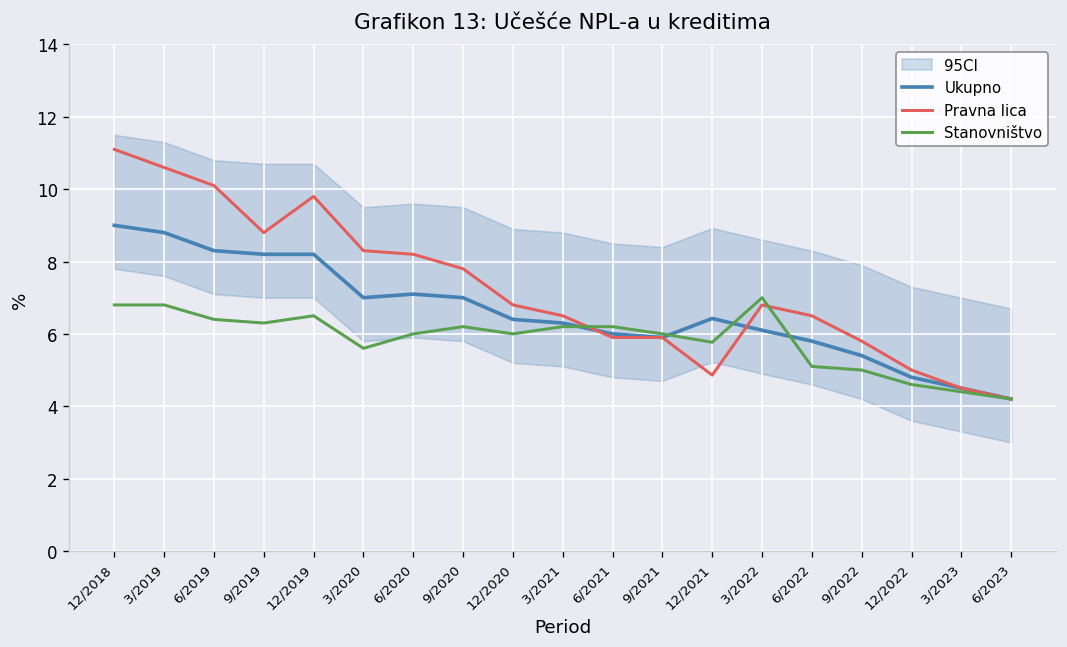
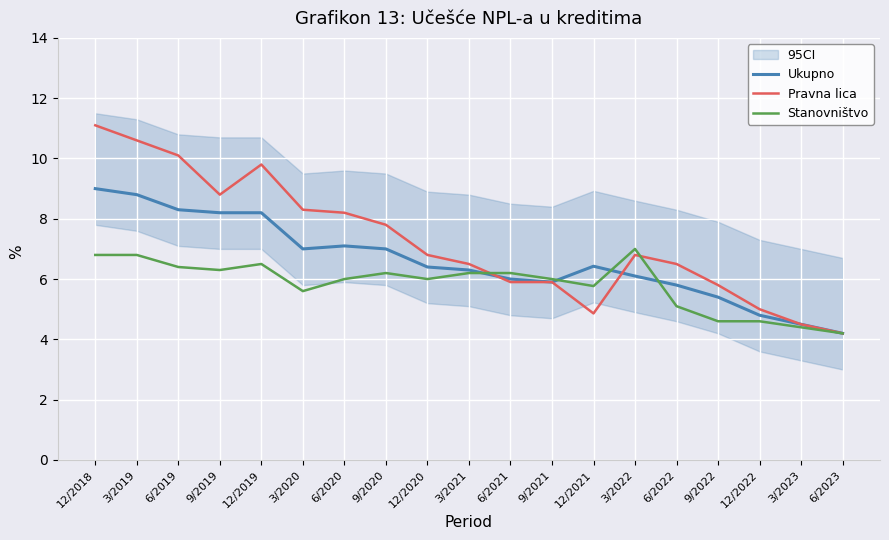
Stanovništvo, 9/2022: 5.0 -> 4.6
